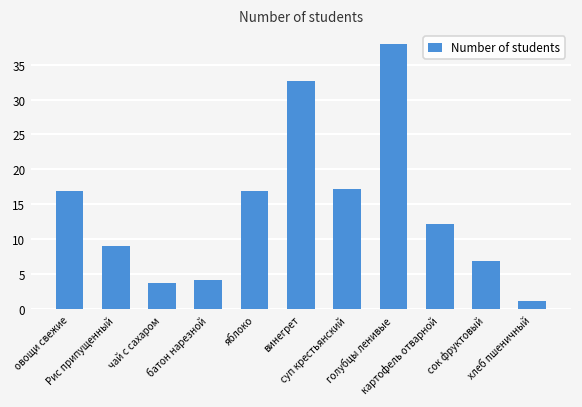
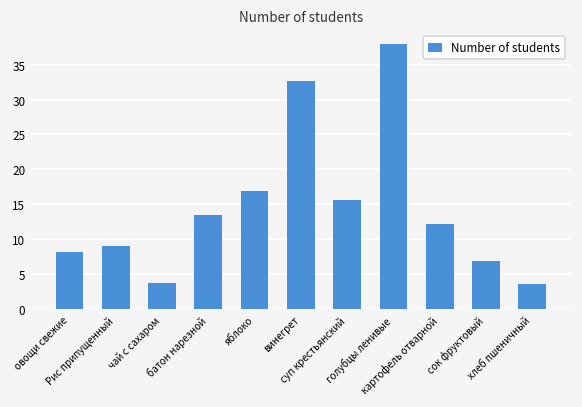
овощи свежие: 17 -> 8
батон нарезной: 4 -> 13
суп крестьянский: 17 -> 16
хлеб пшеничный: 1 -> 4
